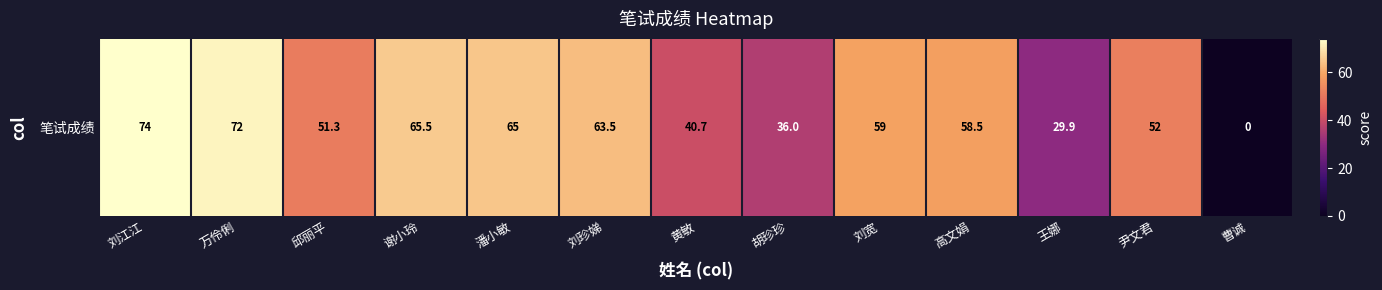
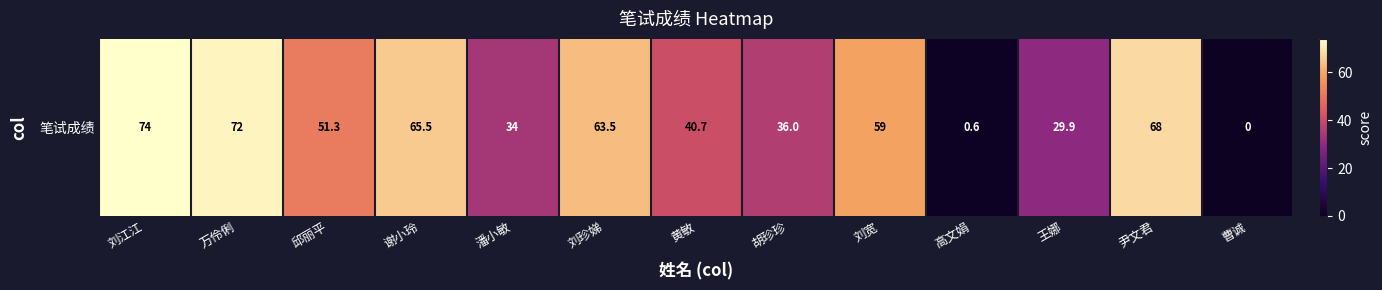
笔试成绩, 潘小敏: 65 -> 34
笔试成绩, 高文娟: 58.5 -> 0.6
笔试成绩, 尹文君: 52 -> 68
